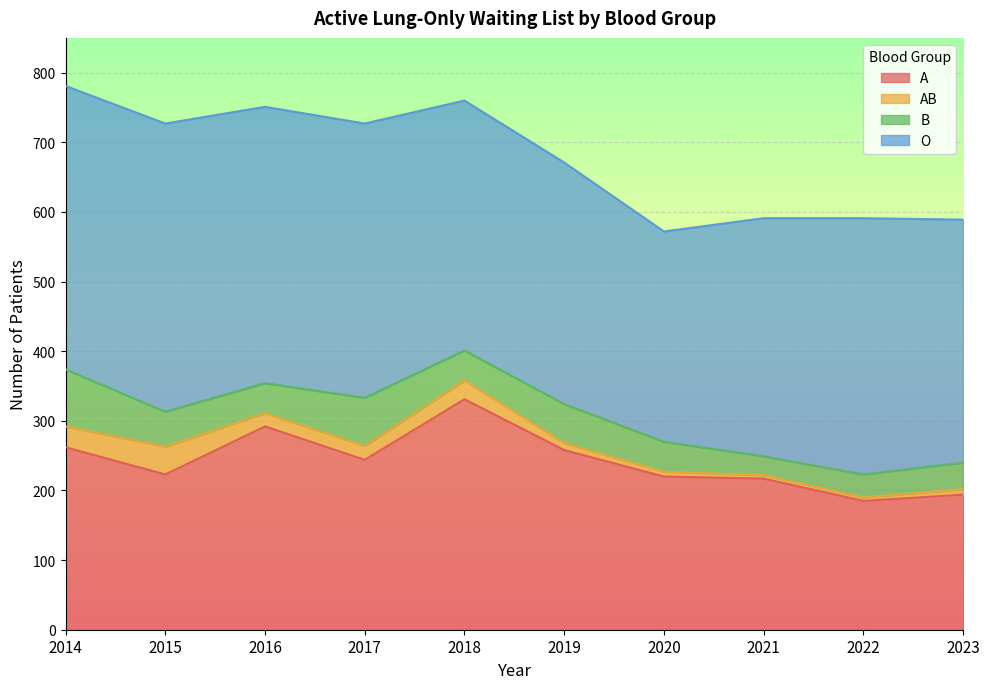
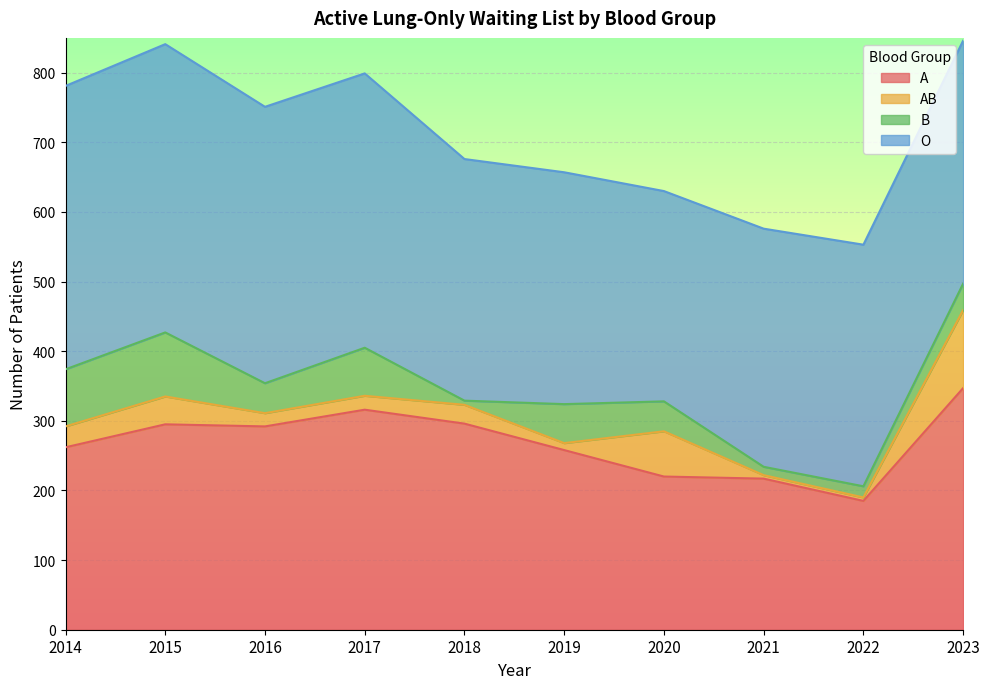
A, 2015: 220 -> 300
B, 2015: 50 -> 90
A, 2017: 240 -> 320
A, 2018: 330 -> 300
B, 2018: 40 -> 10
O, 2018: 360 -> 350
O, 2019: 350 -> 330
AB, 2020: 10 -> 70
B, 2021: 30 -> 10
B, 2022: 30 -> 20
O, 2022: 370 -> 350
A, 2023: 190 -> 350
AB, 2023: 10 -> 110
